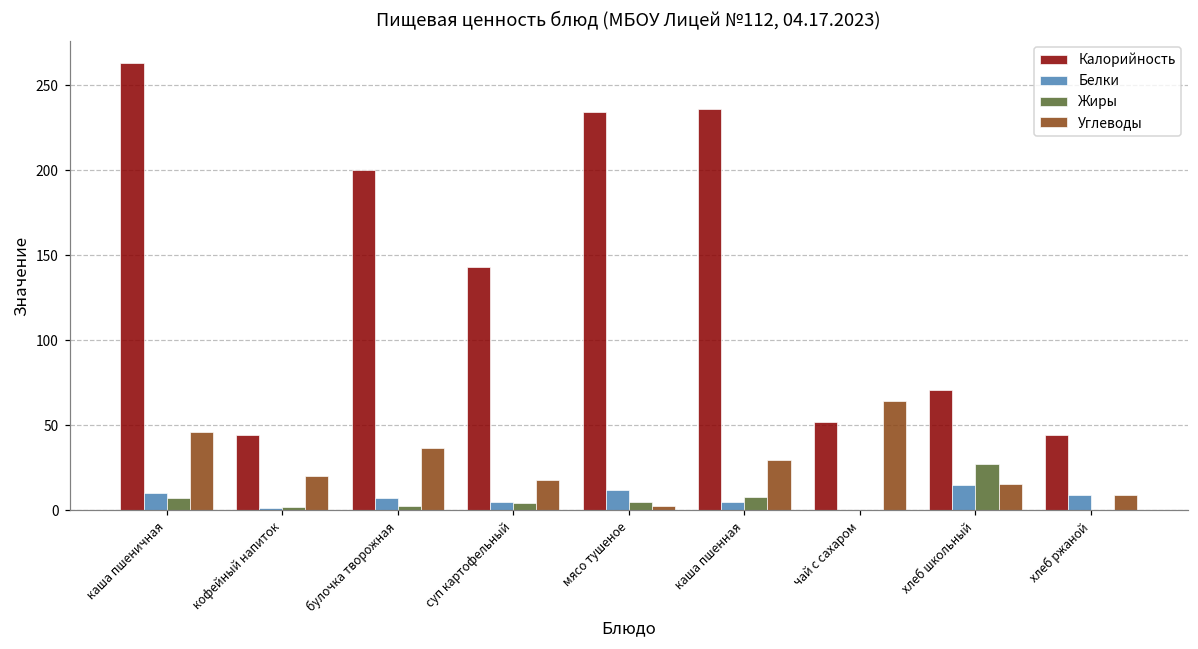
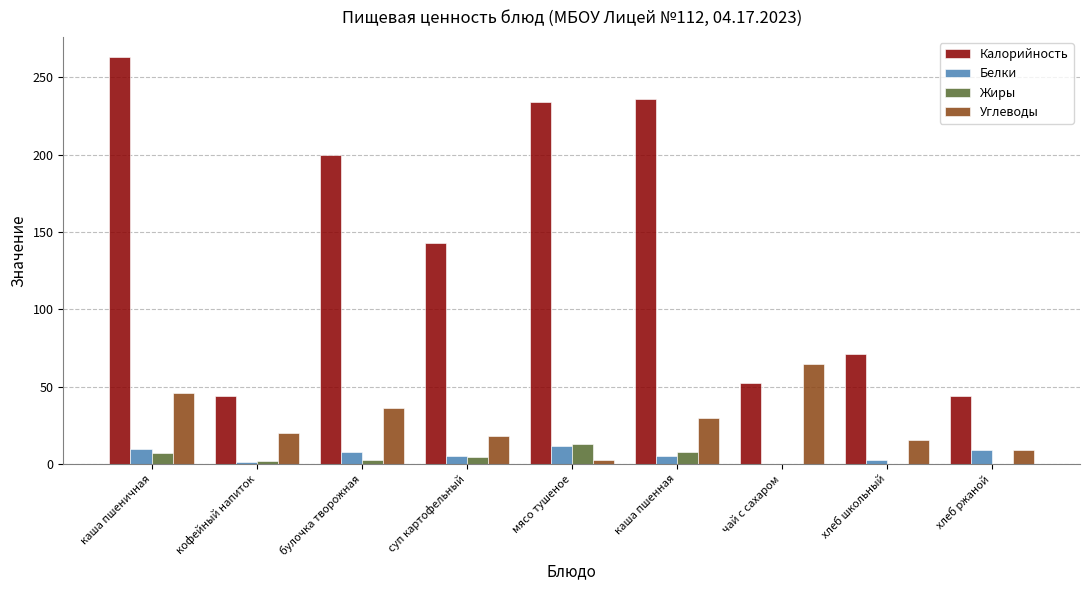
Жиры, мясо тушеное: 5 -> 13
Белки, хлеб школьный: 15 -> 2
Жиры, хлеб школьный: 27 -> 0
